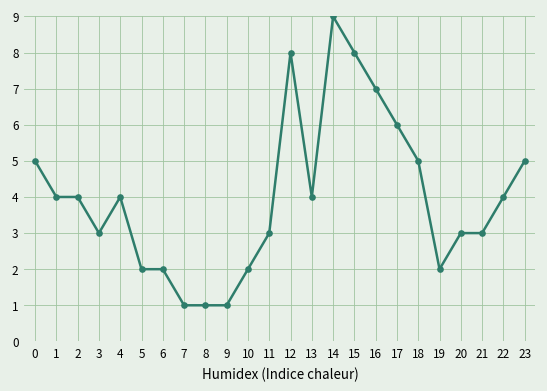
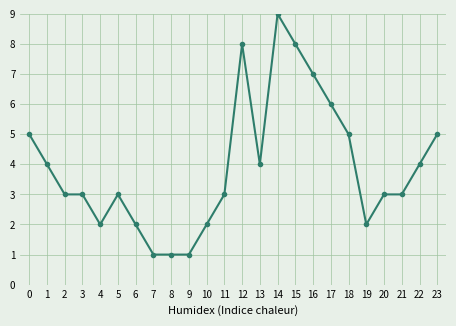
2: 4 -> 3
4: 4 -> 2
5: 2 -> 3
